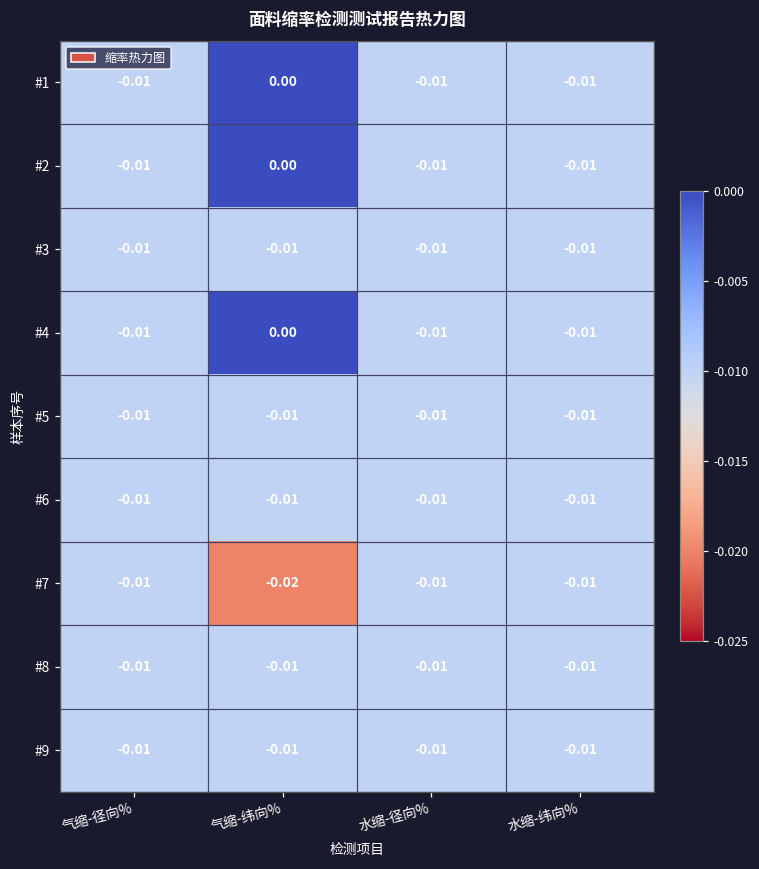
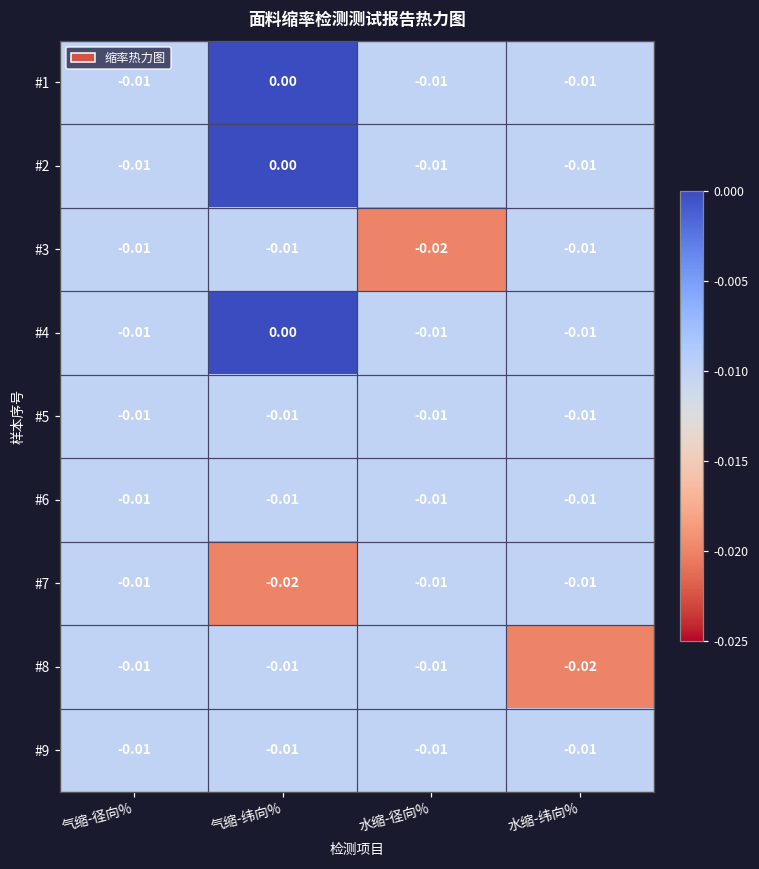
#3, 水缩-径向%: -0.01 -> -0.02
#8, 水缩-纬向%: -0.01 -> -0.02
